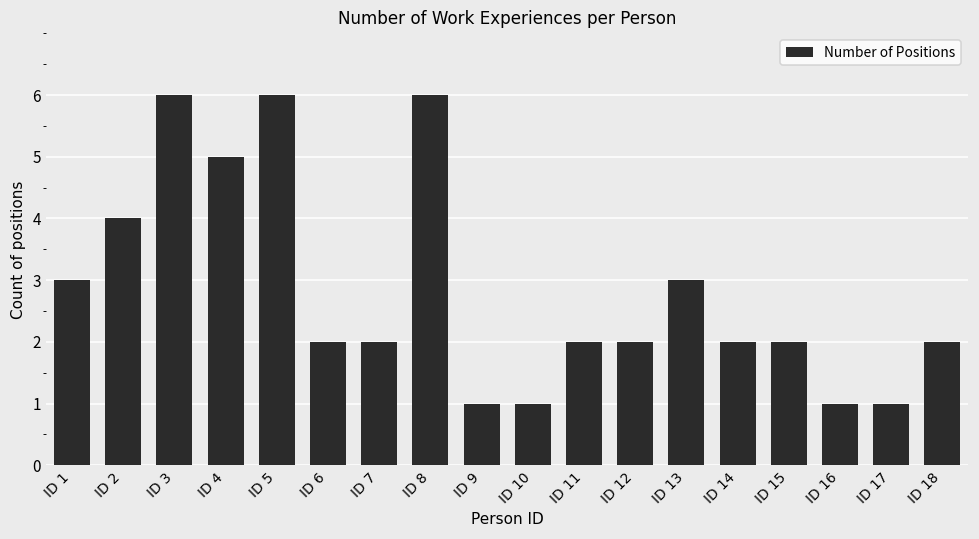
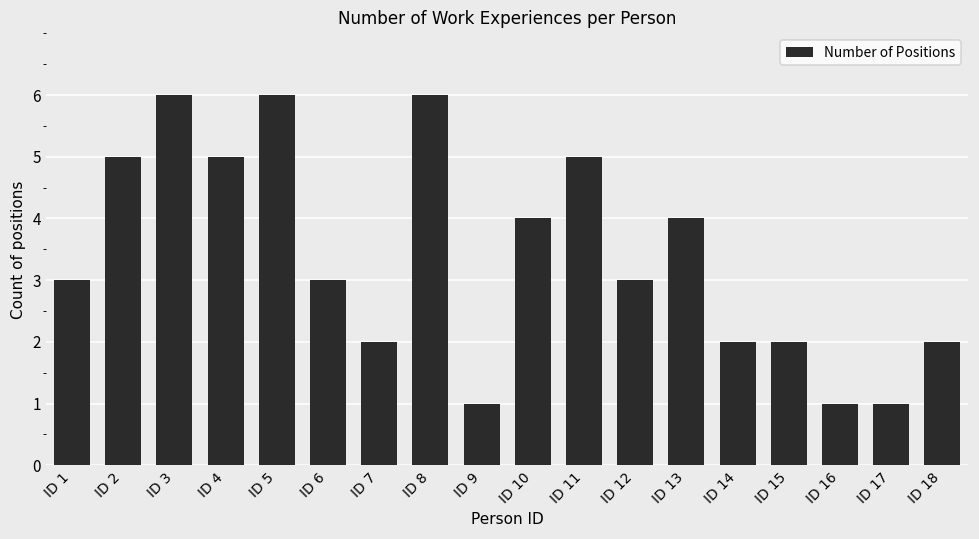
ID 2: 4 -> 5
ID 6: 2 -> 3
ID 10: 1 -> 4
ID 11: 2 -> 5
ID 12: 2 -> 3
ID 13: 3 -> 4
